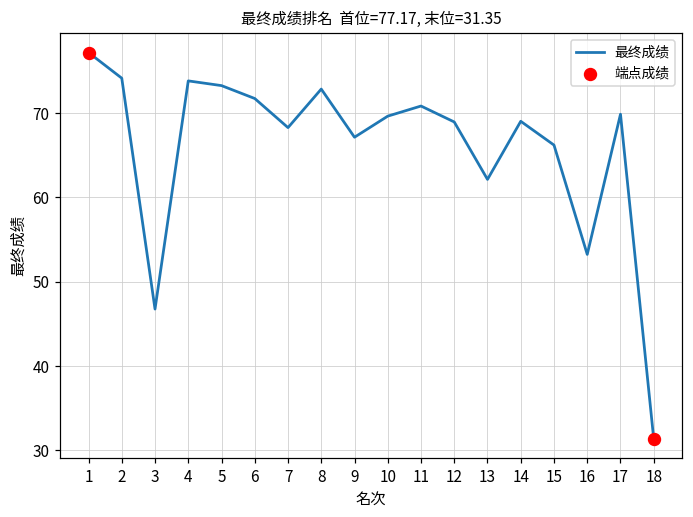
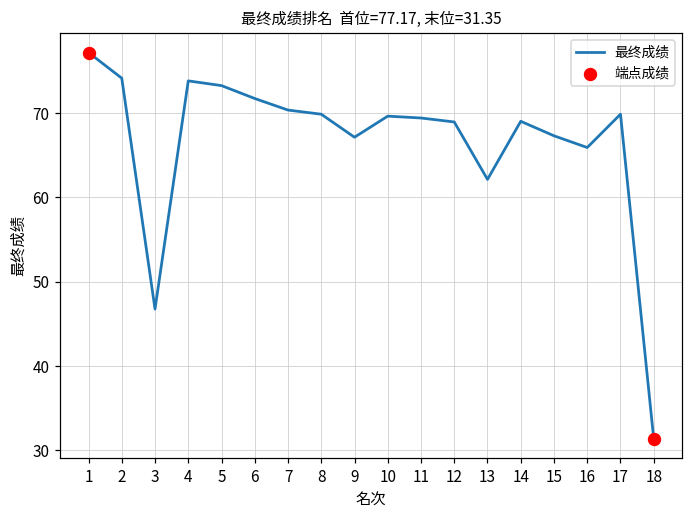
最终成绩, 7: 68 -> 70
最终成绩, 8: 73 -> 70
最终成绩, 11: 71 -> 69
最终成绩, 15: 66 -> 67
最终成绩, 16: 53 -> 66
